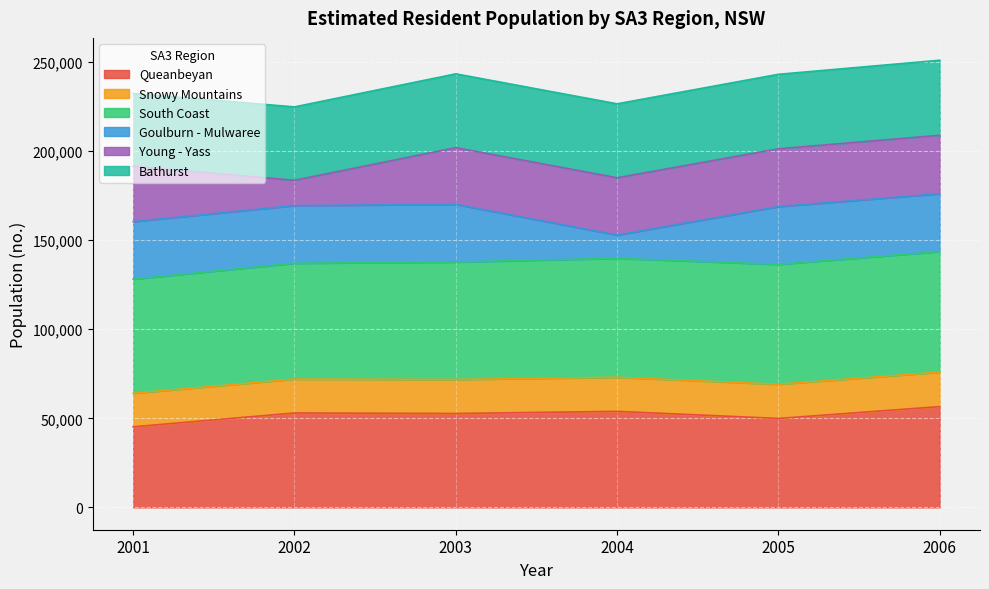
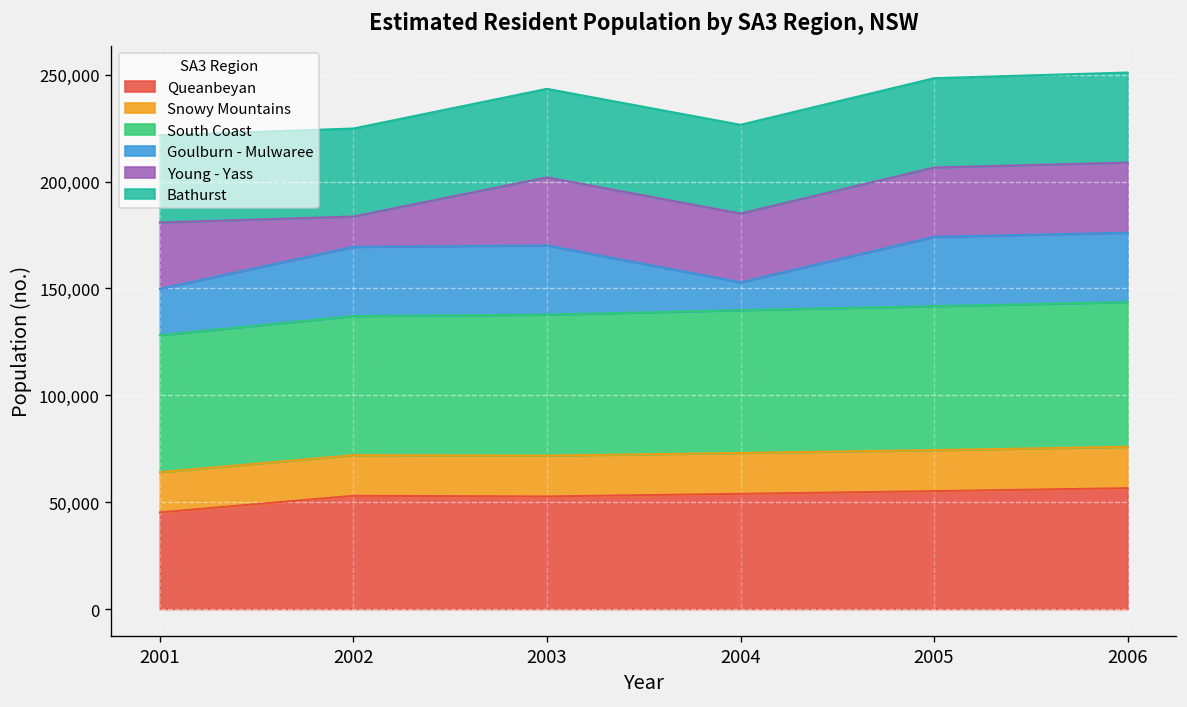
Goulburn - Mulwaree, 2001: 32,000 -> 22,000
Queanbeyan, 2005: 50,000 -> 55,000
